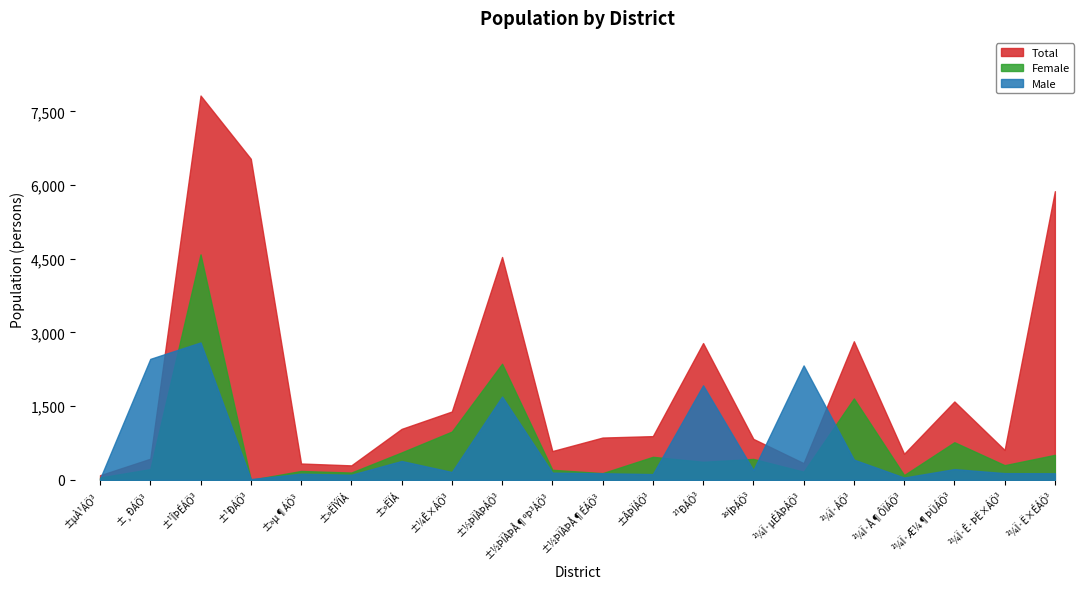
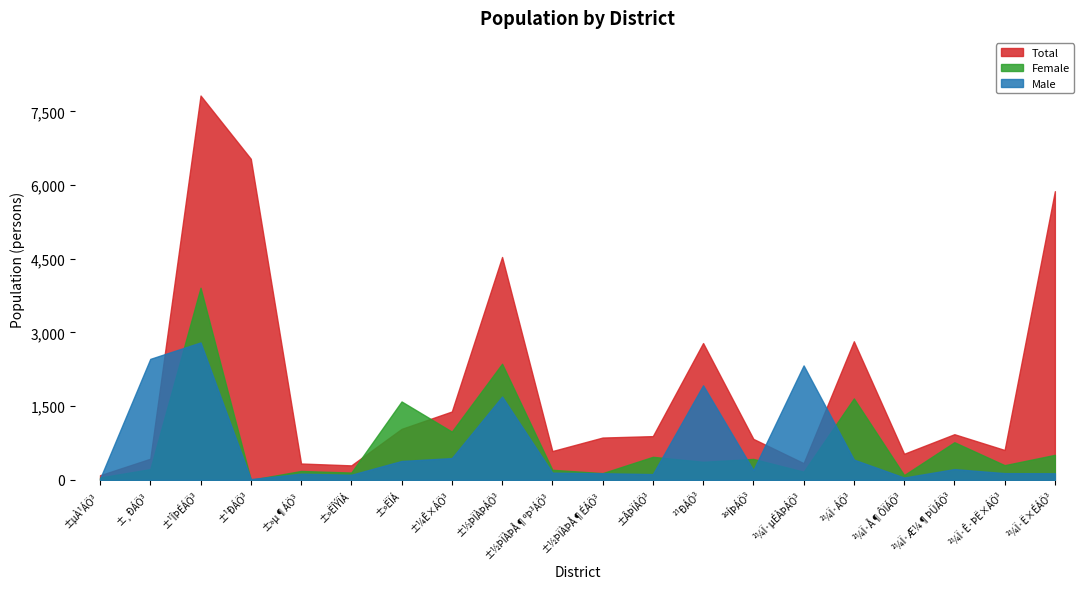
Female, ±¹ÎÞÉÁÖ³: 4,600 -> 3,900
Female, ±»ËÏÁ: 600 -> 1,600
Male, ±¼Ê×ÁÖ³: 200 -> 400
Total, ²¼Ï·Æ¼¶ÞÜÁÖ³: 1,600 -> 900
